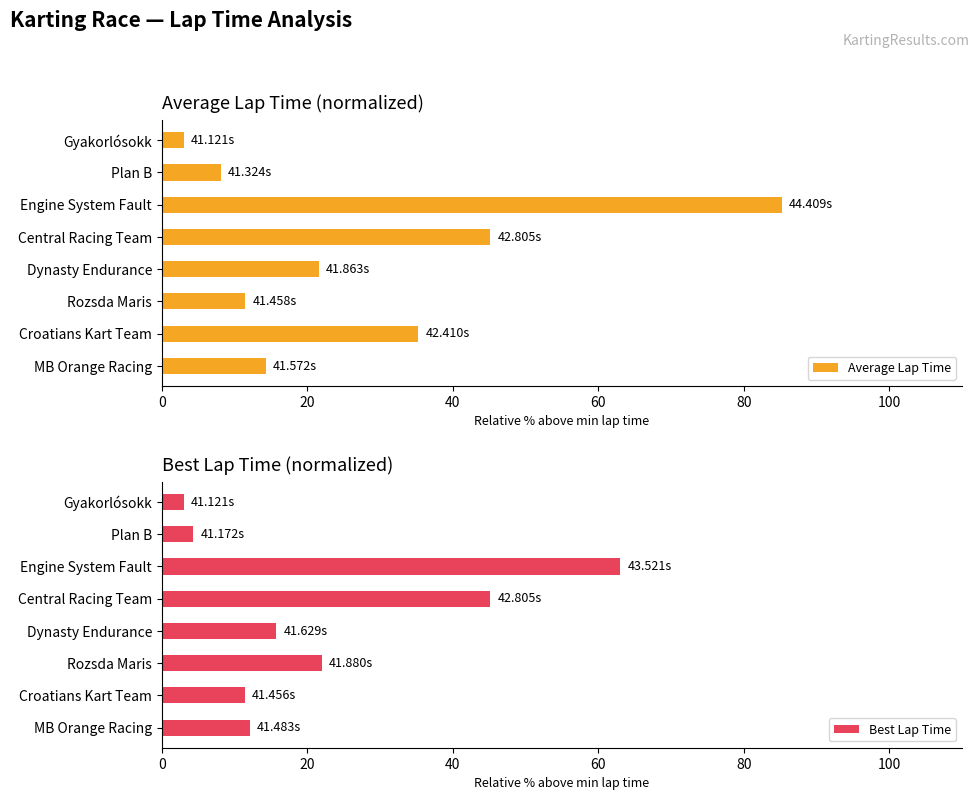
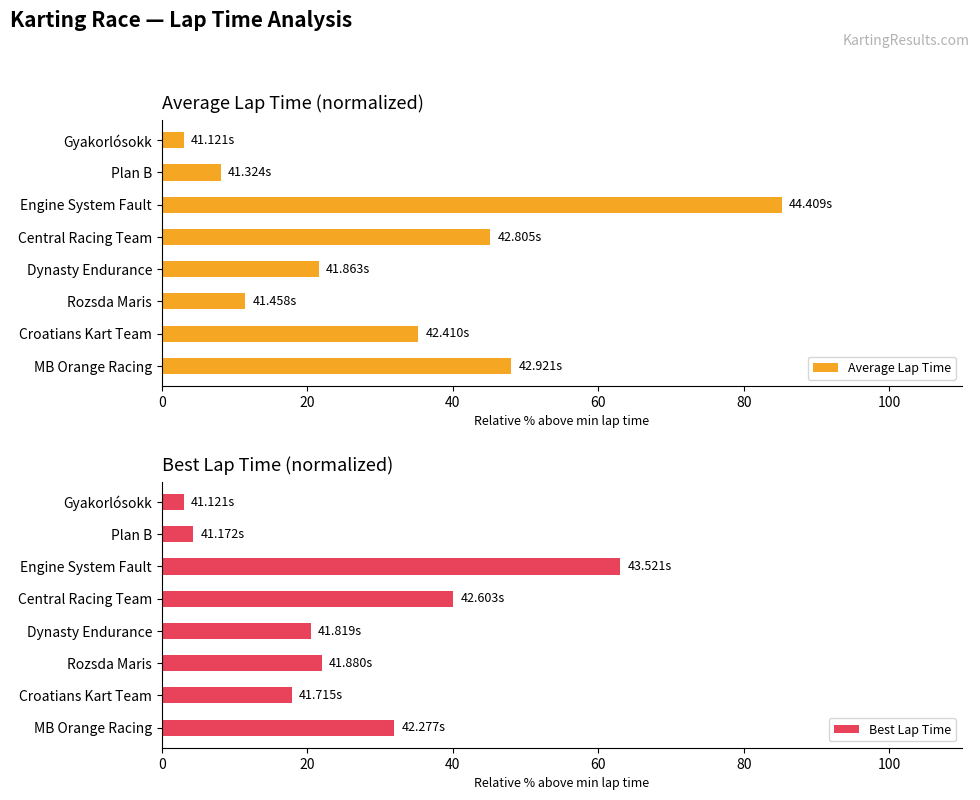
Average Lap Time (normalized), MB Orange Racing: 41.572s -> 42.921s
Best Lap Time (normalized), Central Racing Team: 42.805s -> 42.603s
Best Lap Time (normalized), Dynasty Endurance: 41.629s -> 41.819s
Best Lap Time (normalized), Croatians Kart Team: 41.456s -> 41.715s
Best Lap Time (normalized), MB Orange Racing: 41.483s -> 42.277s
